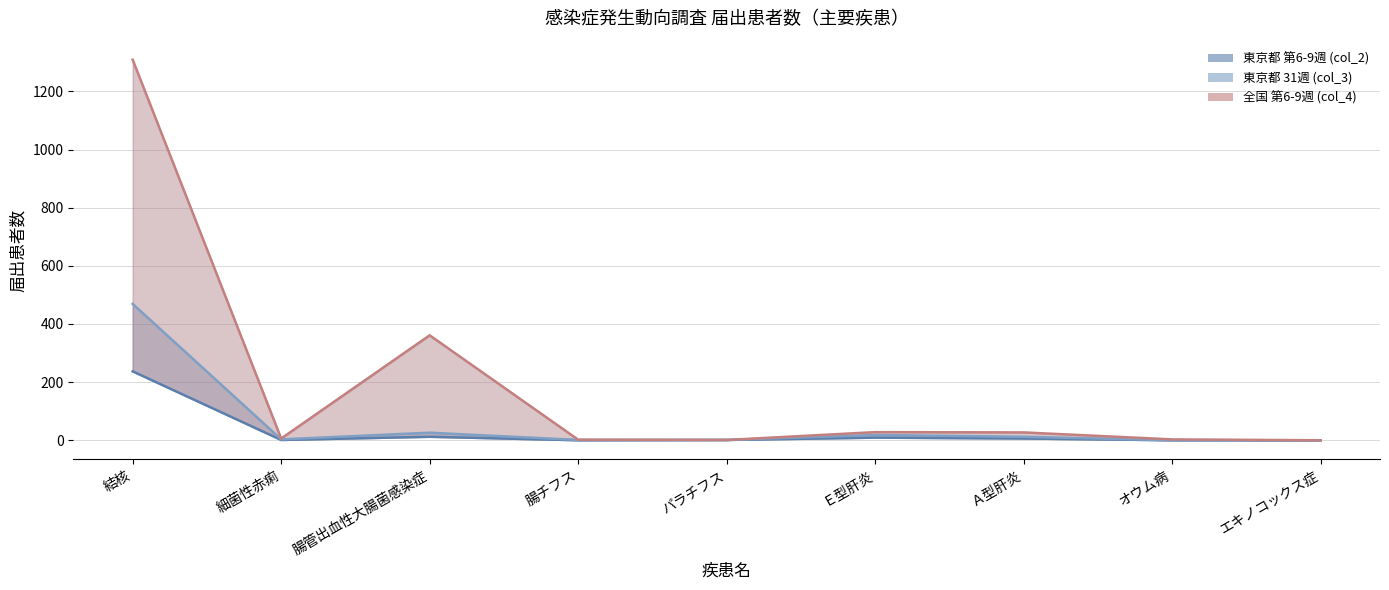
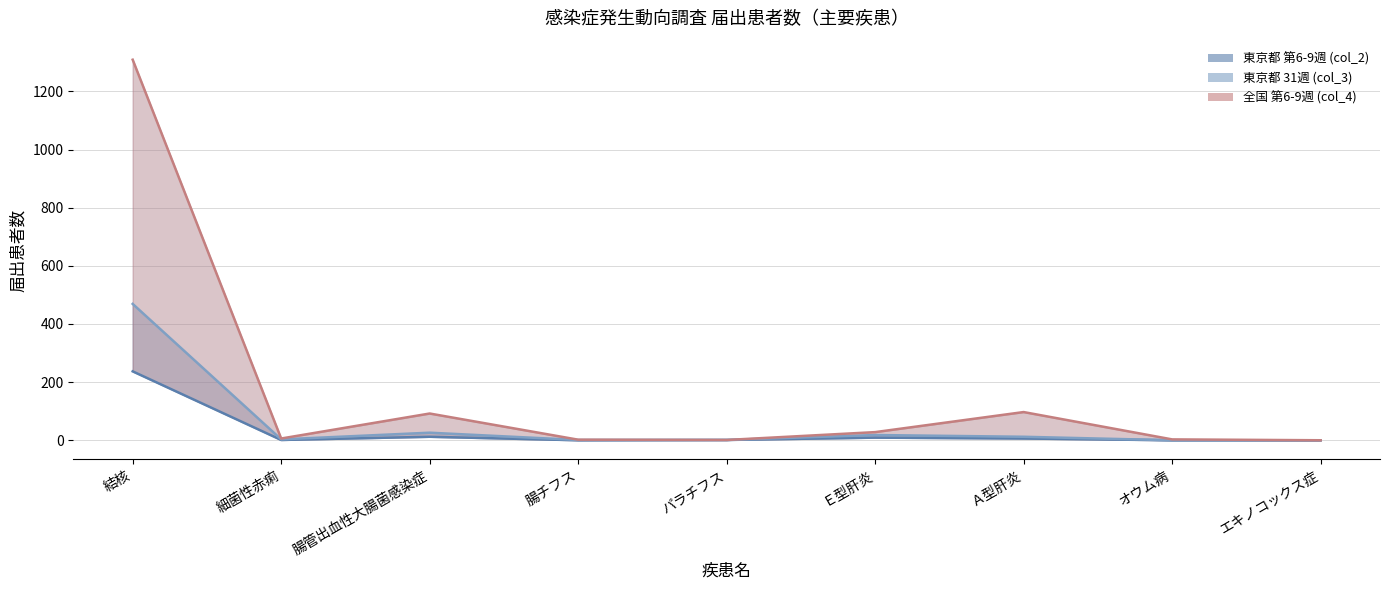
全国 第6-9週 (col_4), 腸管出血性大腸菌感染症: 360 -> 90
全国 第6-9週 (col_4), Ａ型肝炎: 30 -> 100
